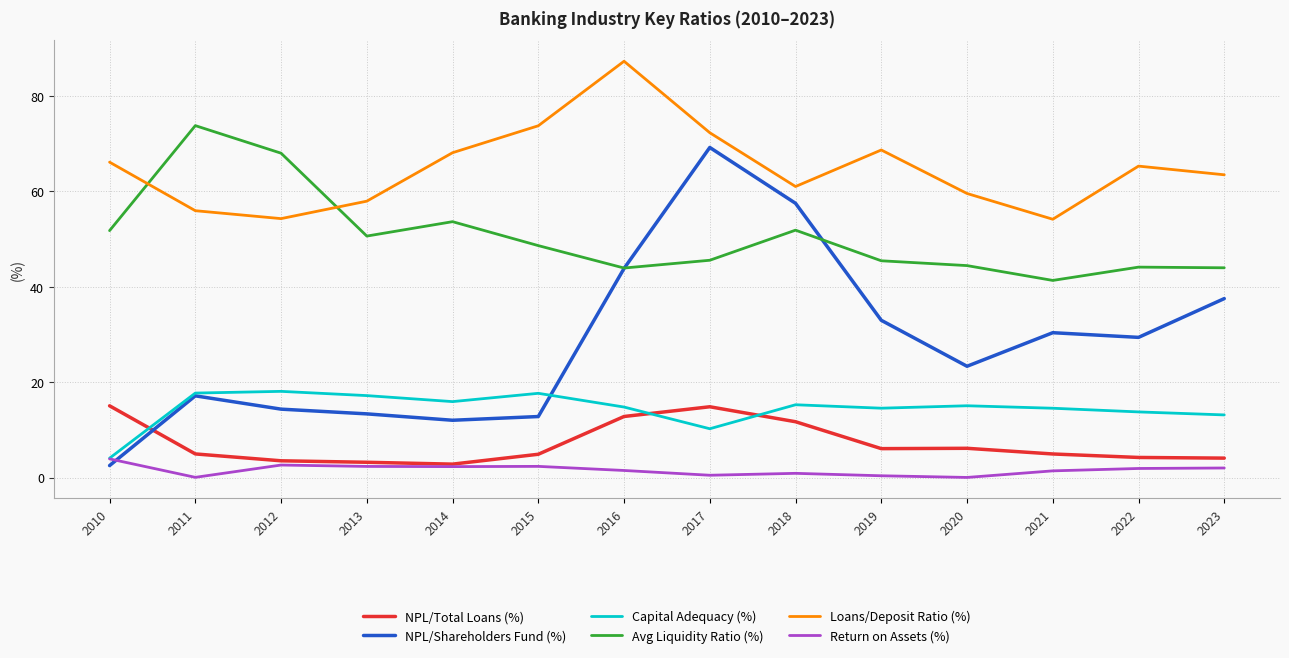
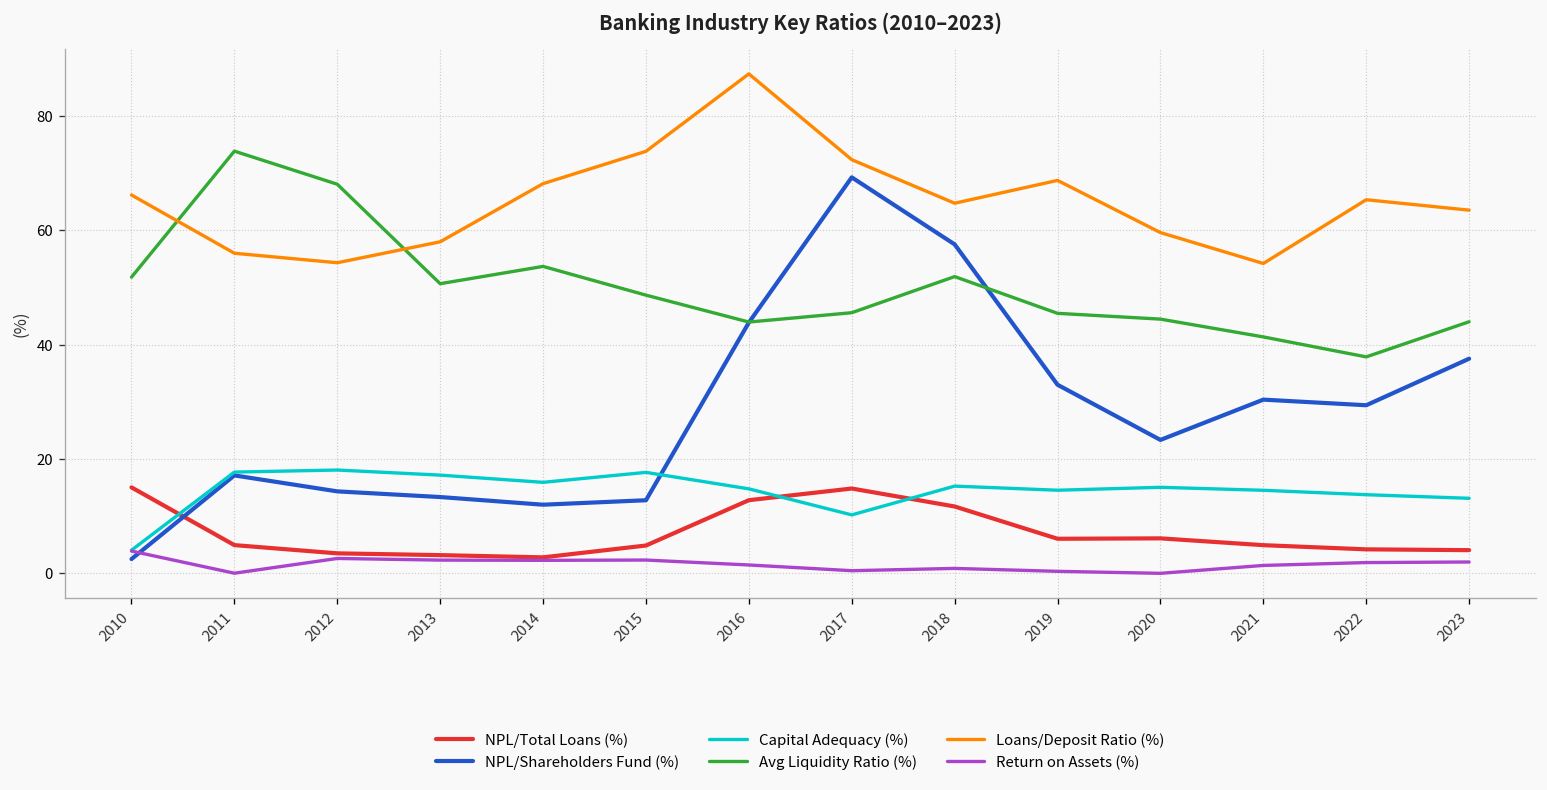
Loans/Deposit Ratio (%), 2018: 61 -> 65
Avg Liquidity Ratio (%), 2022: 44 -> 38
